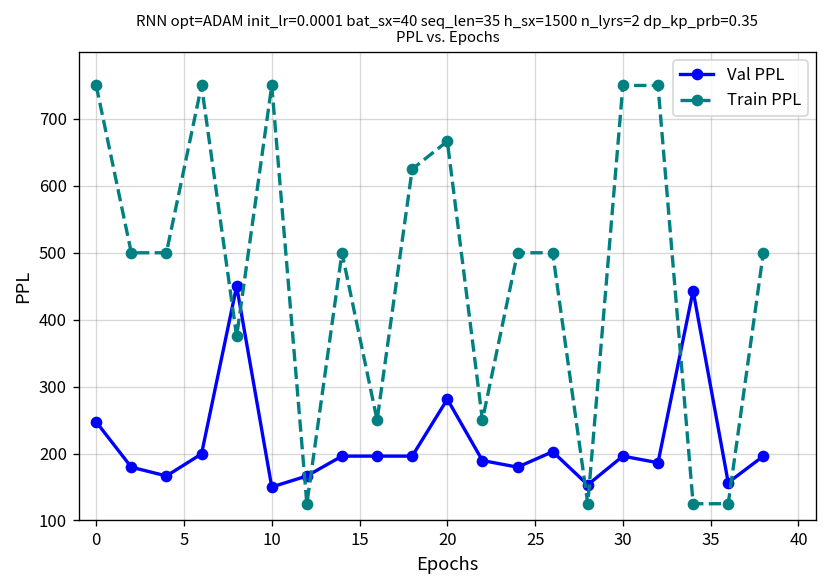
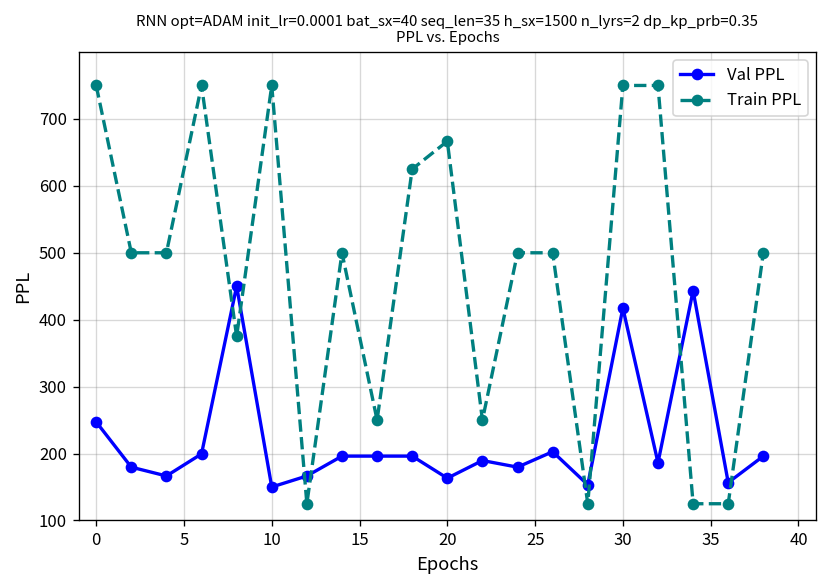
Val PPL, 20: 280 -> 160
Val PPL, 30: 200 -> 420
